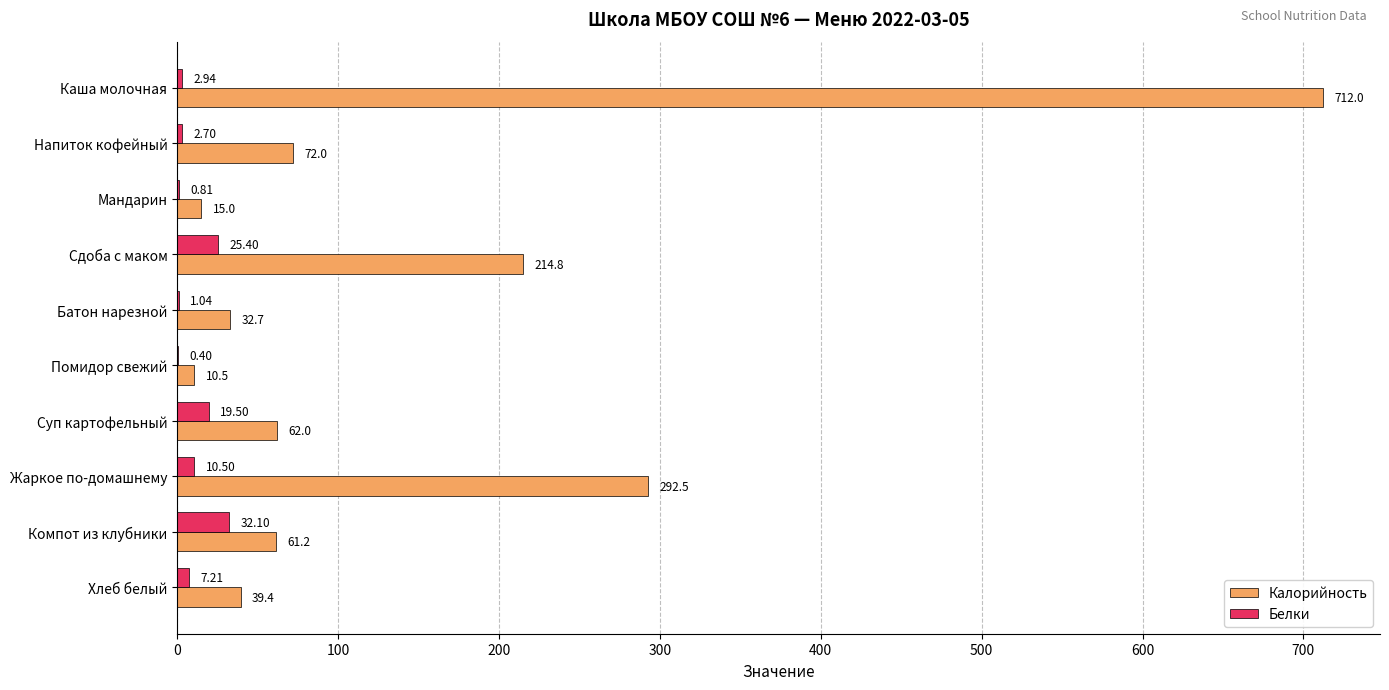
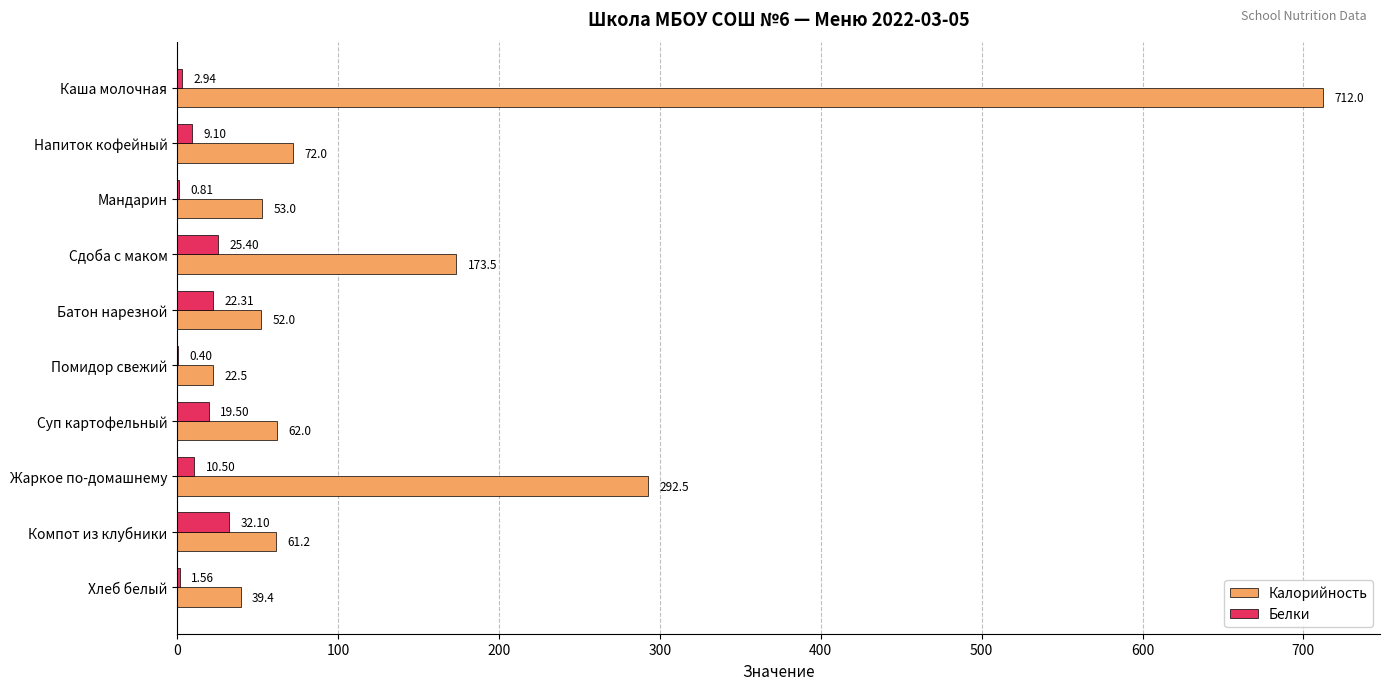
Белки, Напиток кофейный: 2.70 -> 9.10
Калорийность, Мандарин: 15.0 -> 53.0
Калорийность, Сдоба с маком: 214.8 -> 173.5
Белки, Батон нарезной: 1.04 -> 22.31
Калорийность, Батон нарезной: 32.7 -> 52.0
Калорийность, Помидор свежий: 10.5 -> 22.5
Белки, Хлеб белый: 7.21 -> 1.56
